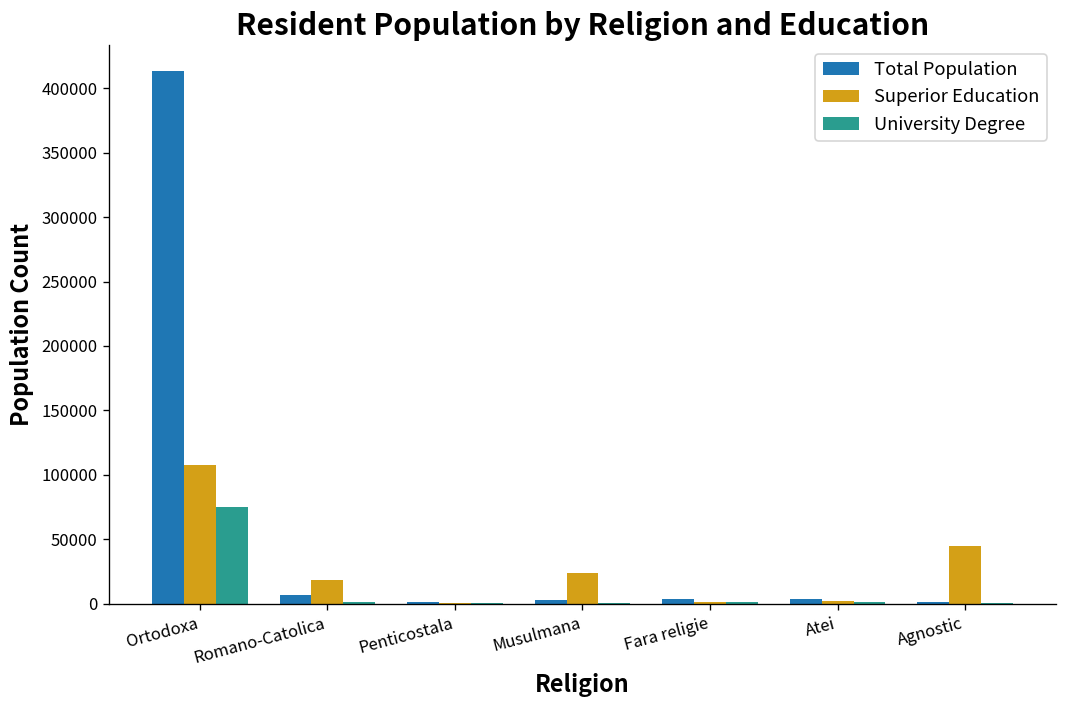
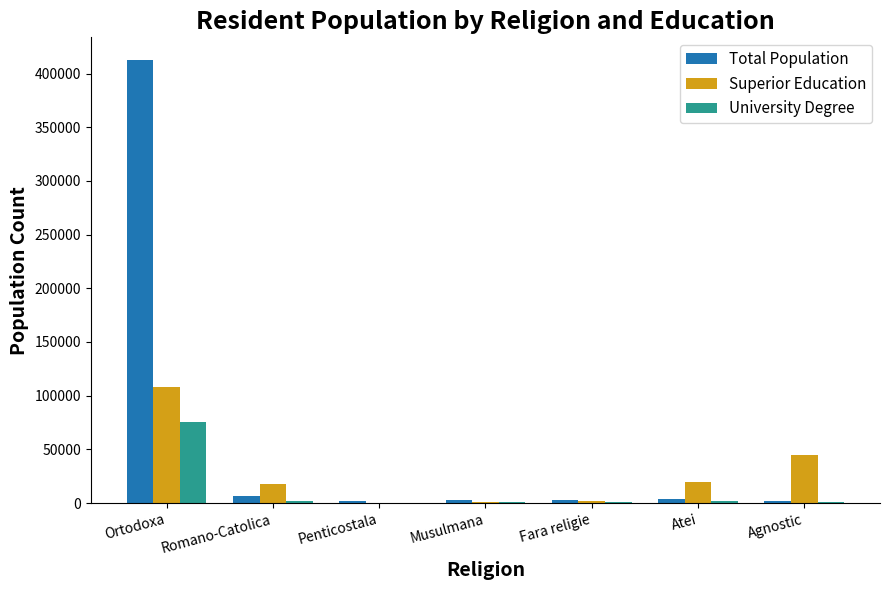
Superior Education, Musulmana: 24000 -> 1000
Superior Education, Atei: 2000 -> 20000
